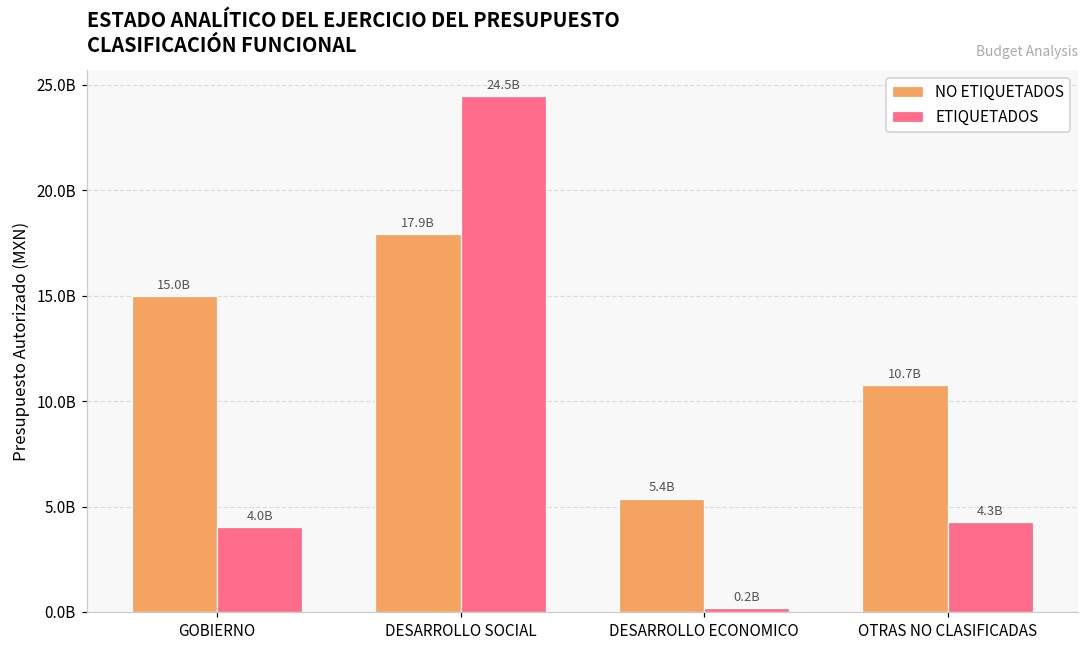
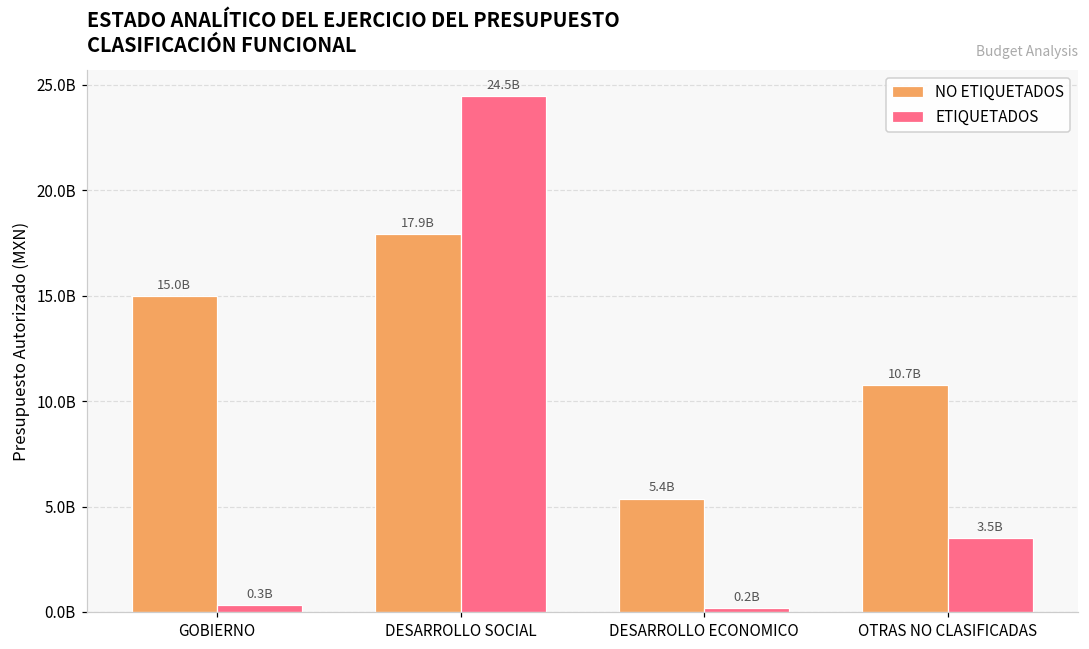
ETIQUETADOS, GOBIERNO: 4.0B -> 0.3B
ETIQUETADOS, OTRAS NO CLASIFICADAS: 4.3B -> 3.5B
